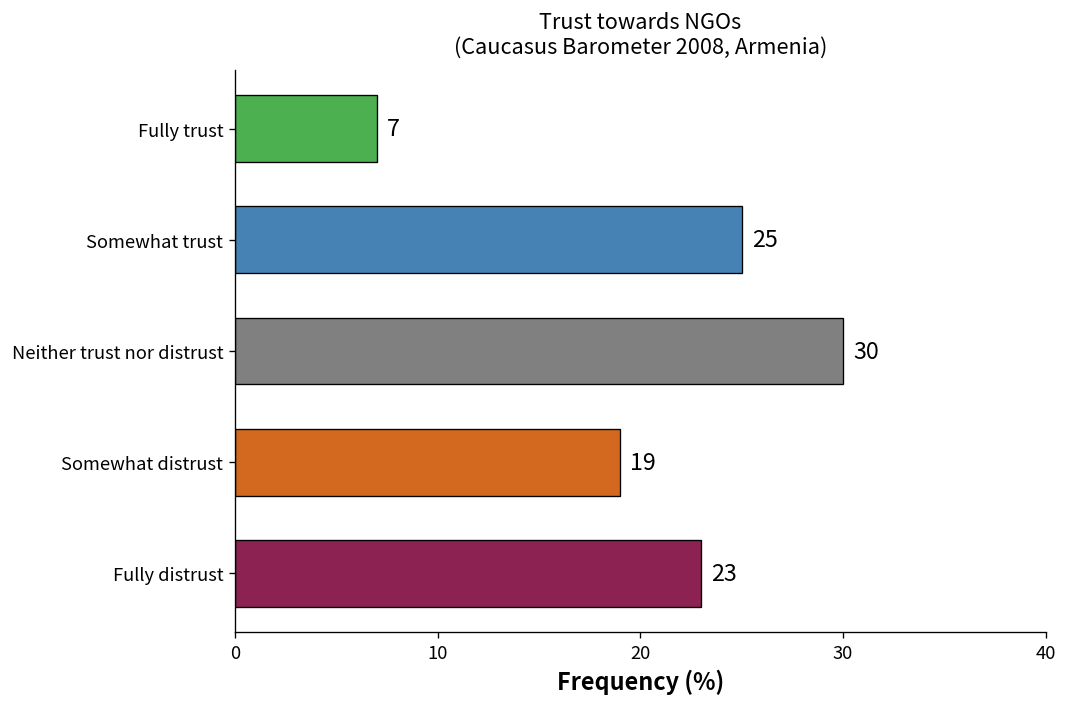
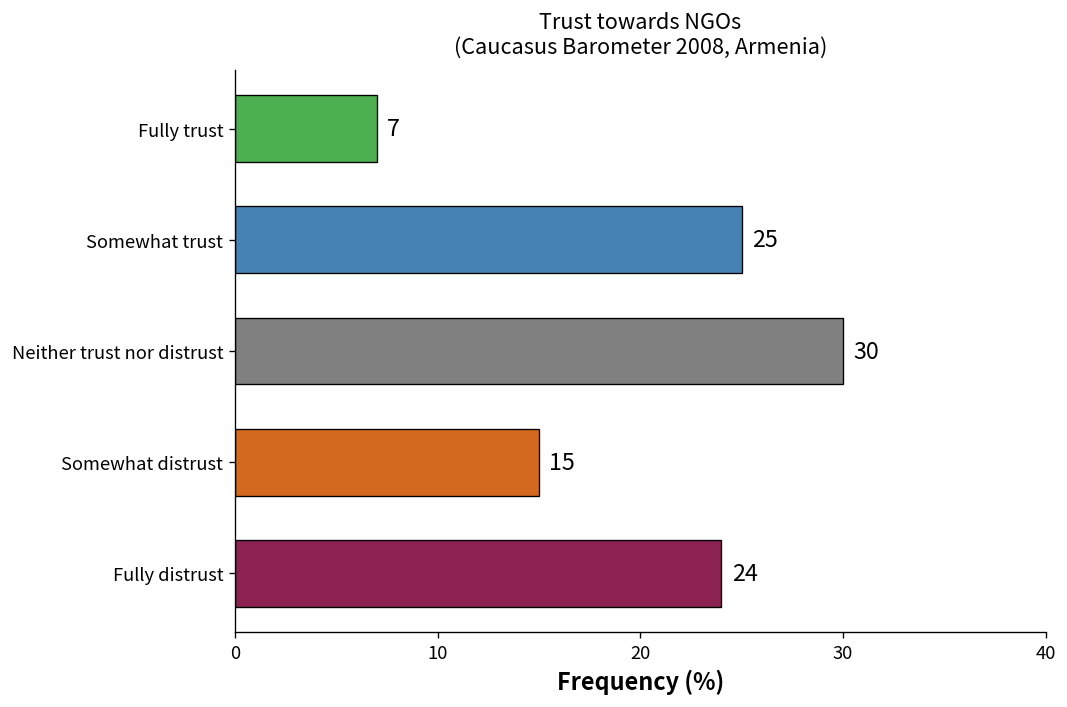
Somewhat distrust: 19 -> 15
Fully distrust: 23 -> 24
